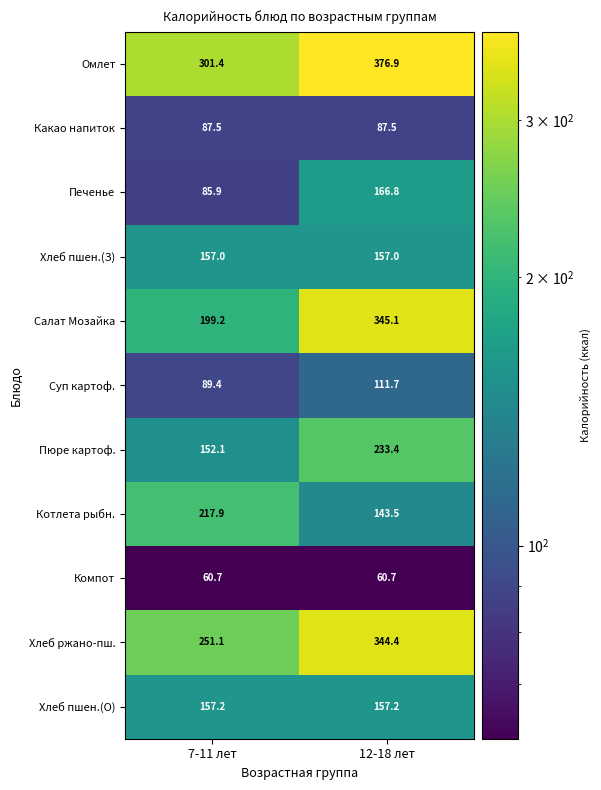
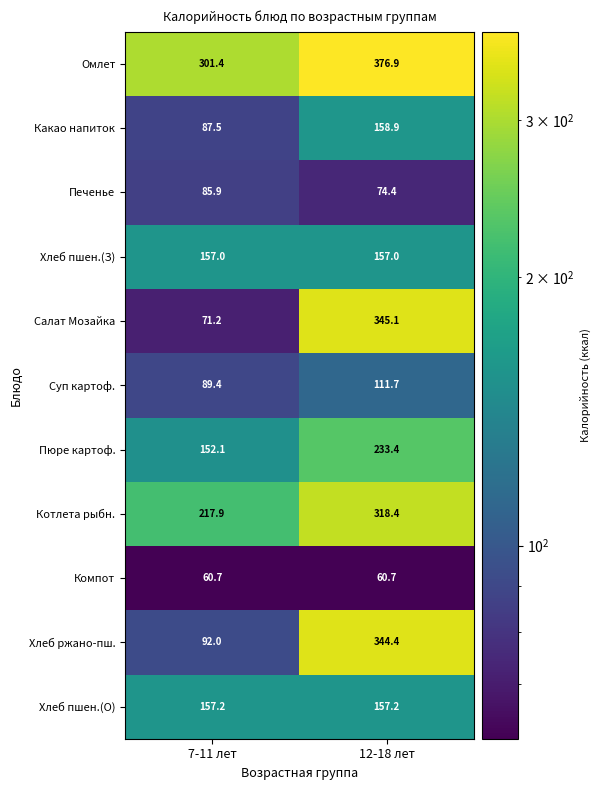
Какао напиток, 12-18 лет: 87.5 -> 158.9
Печенье, 12-18 лет: 166.8 -> 74.4
Салат Мозайка, 7-11 лет: 199.2 -> 71.2
Котлета рыбн., 12-18 лет: 143.5 -> 318.4
Хлеб ржано-пш., 7-11 лет: 251.1 -> 92.0
